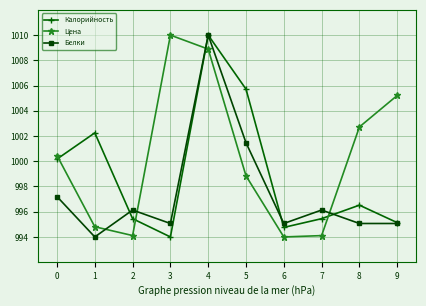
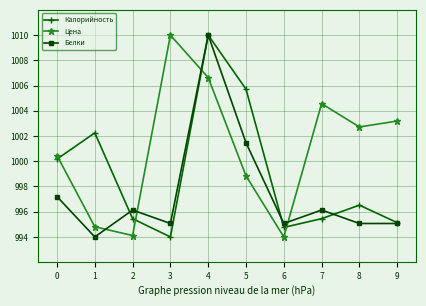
Цена, 4: 1008.9 -> 1006.6
Цена, 7: 994.1 -> 1004.6
Цена, 9: 1005.2 -> 1003.2
